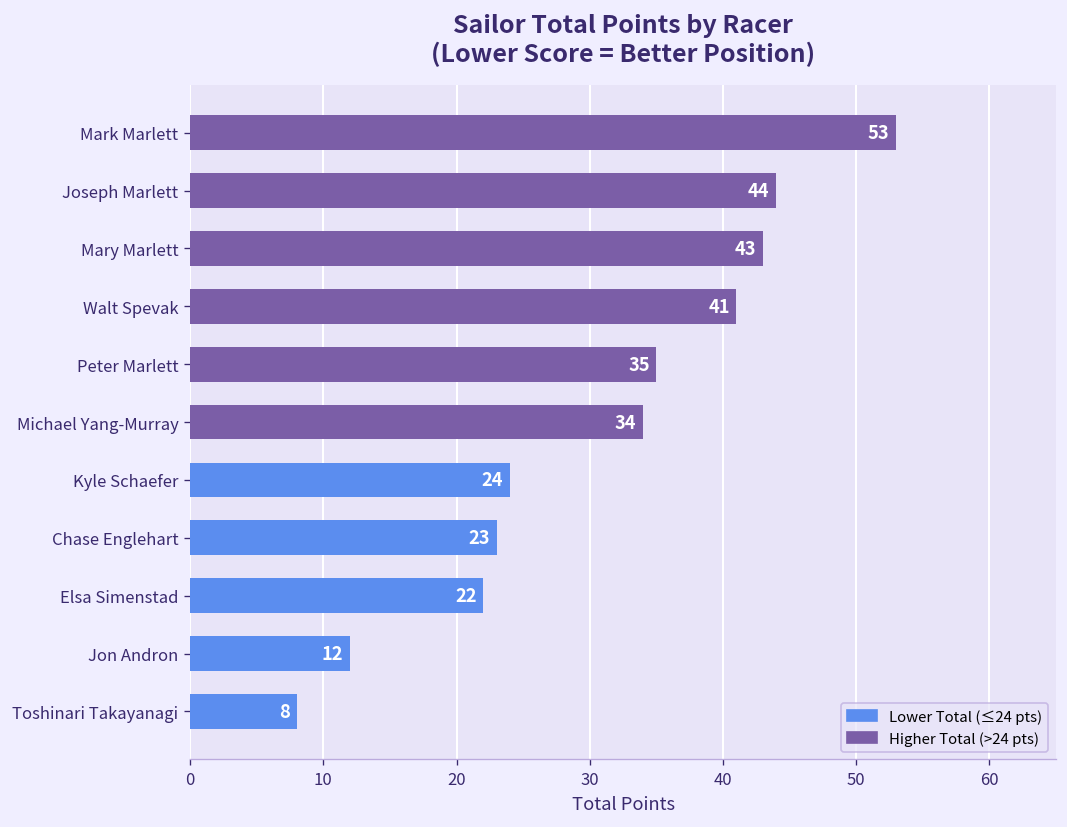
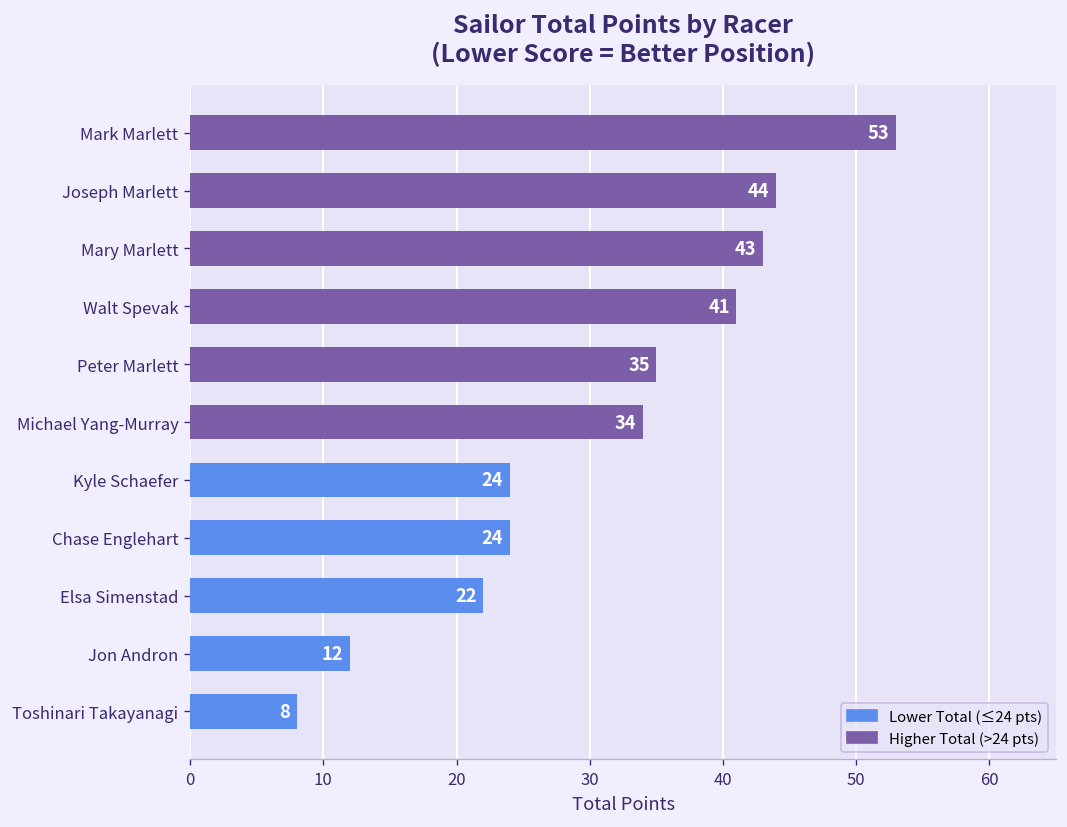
Chase Englehart: 23 -> 24
